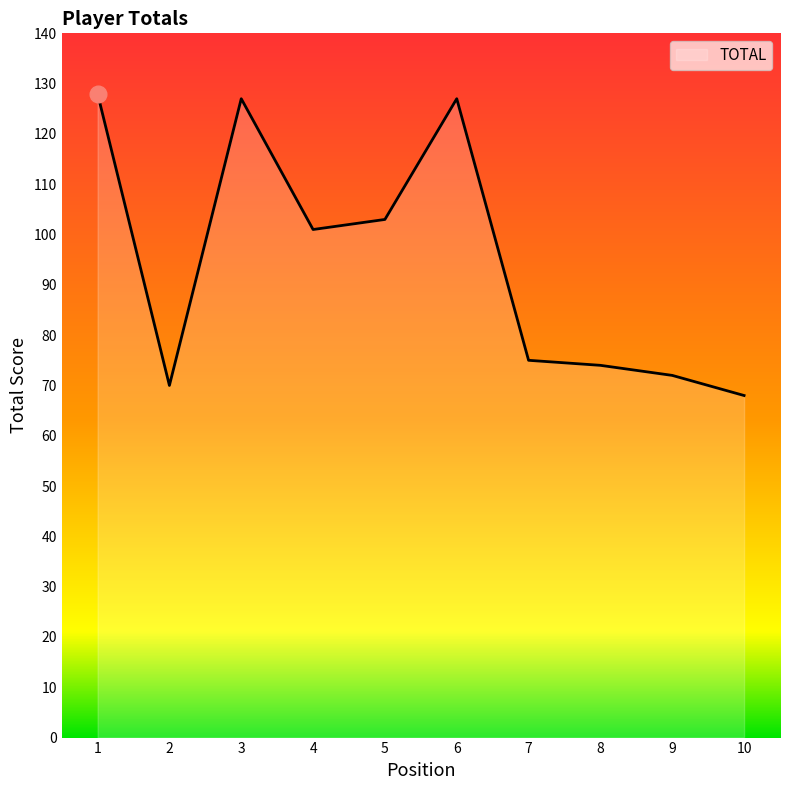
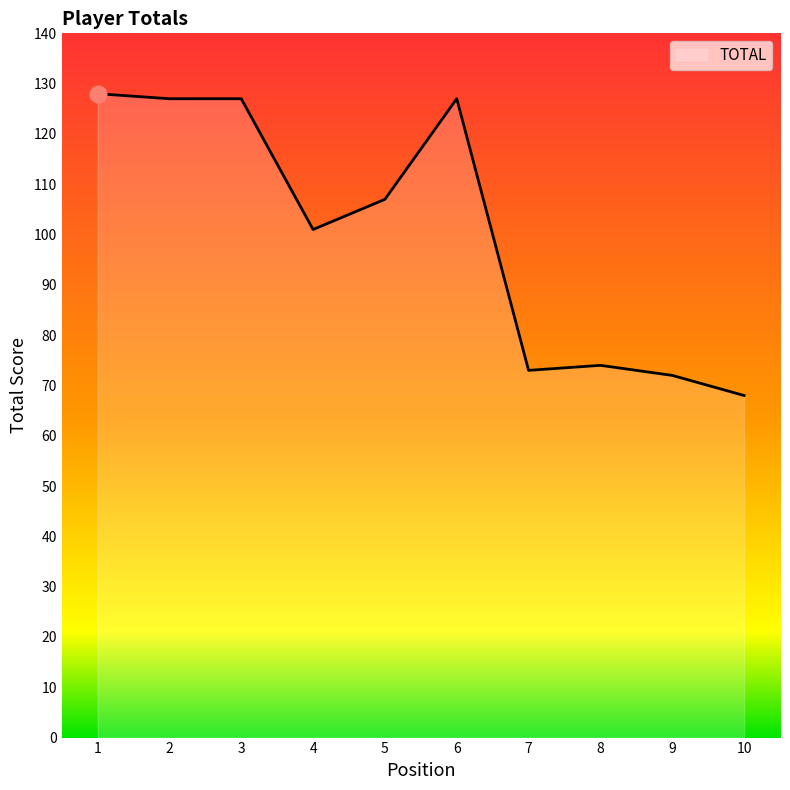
TOTAL, 2: 70 -> 127
TOTAL, 5: 103 -> 107
TOTAL, 7: 75 -> 73
